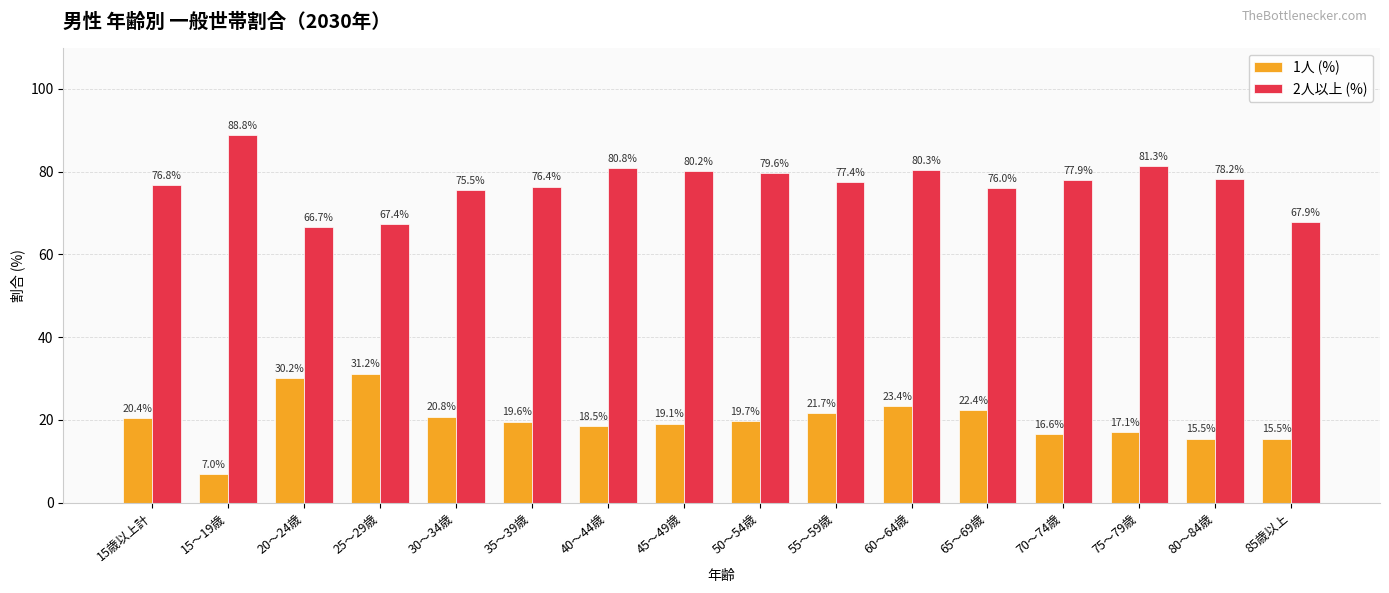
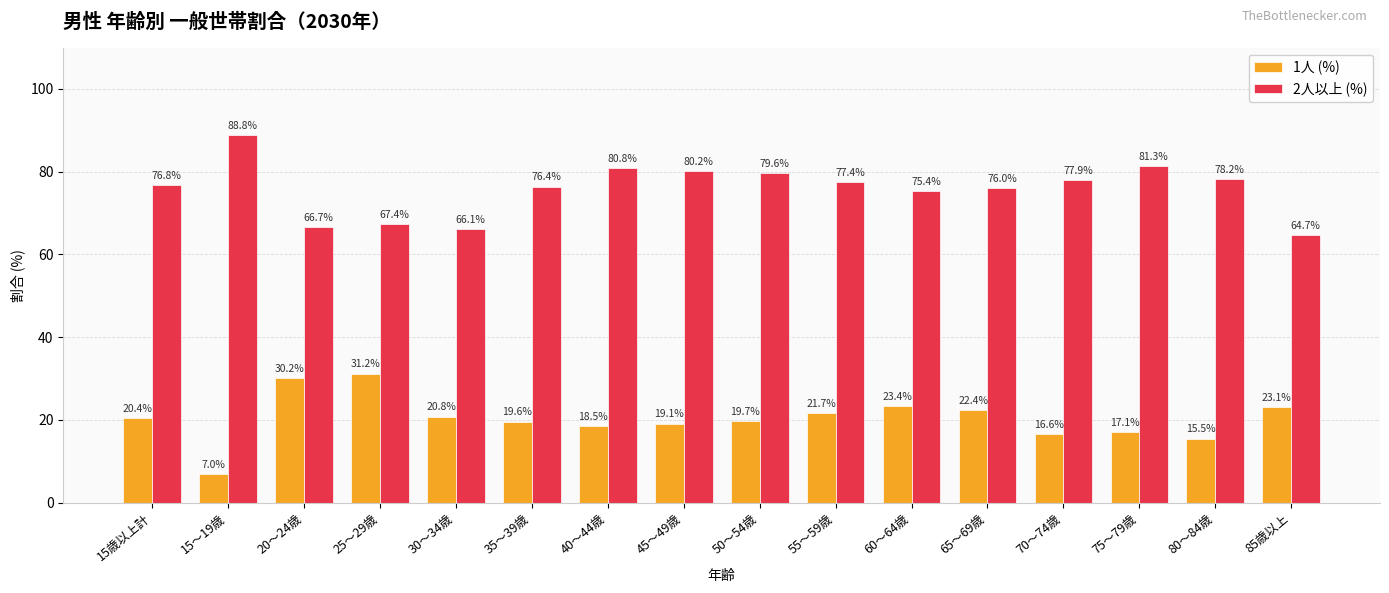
2人以上 (%), 30～34歳: 75.5% -> 66.1%
2人以上 (%), 60～64歳: 80.3% -> 75.4%
1人 (%), 85歳以上: 15.5% -> 23.1%
2人以上 (%), 85歳以上: 67.9% -> 64.7%
